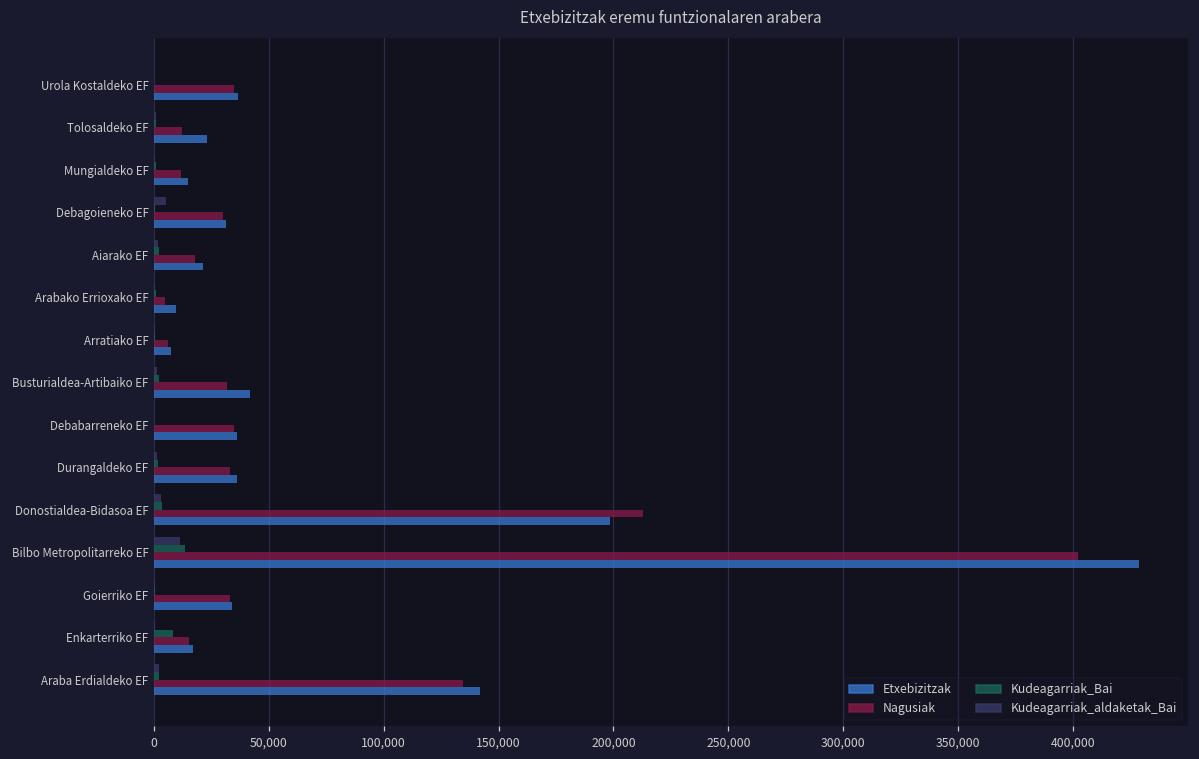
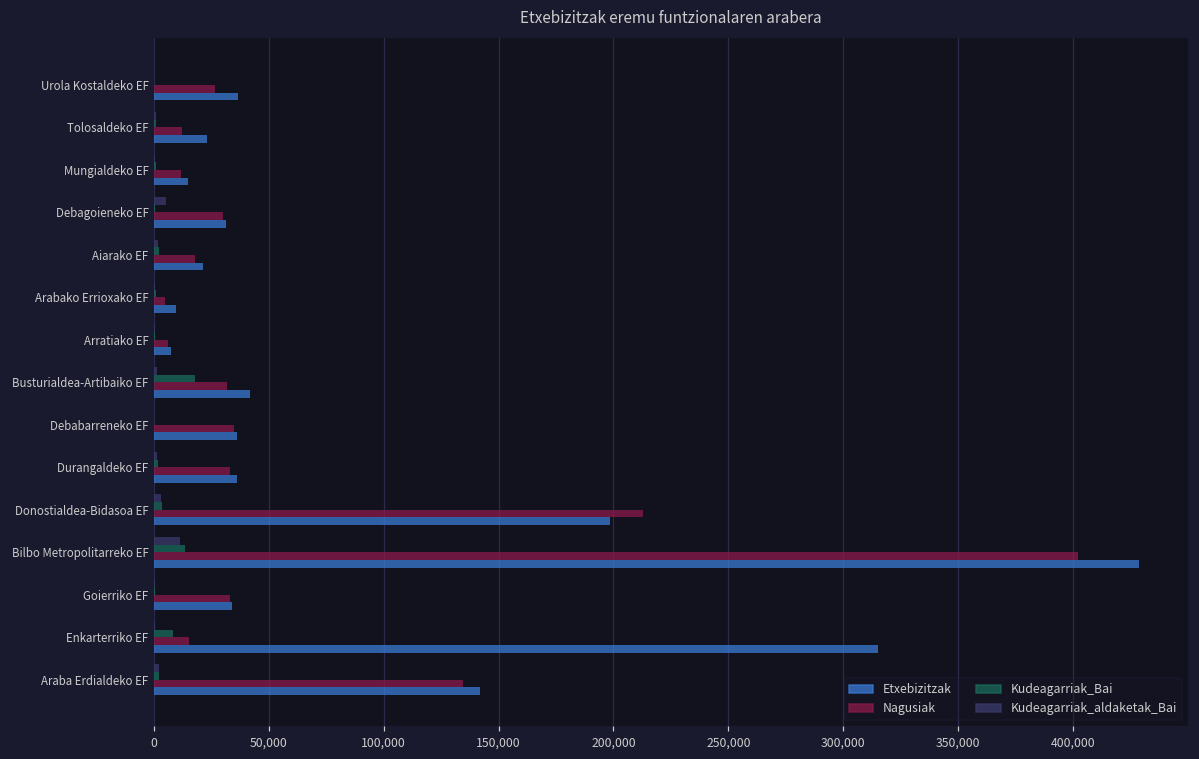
Nagusiak, Urola Kostaldeko EF: 35,000 -> 27,000
Kudeagarriak_Bai, Busturialdea-Artibaiko EF: 2,000 -> 18,000
Etxebizitzak, Enkarterriko EF: 17,000 -> 315,000
